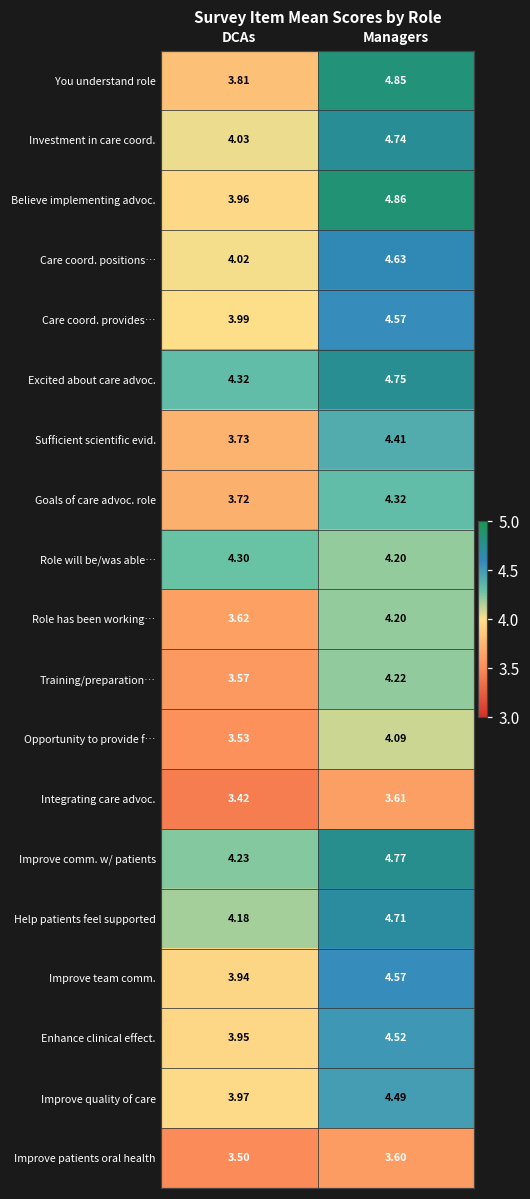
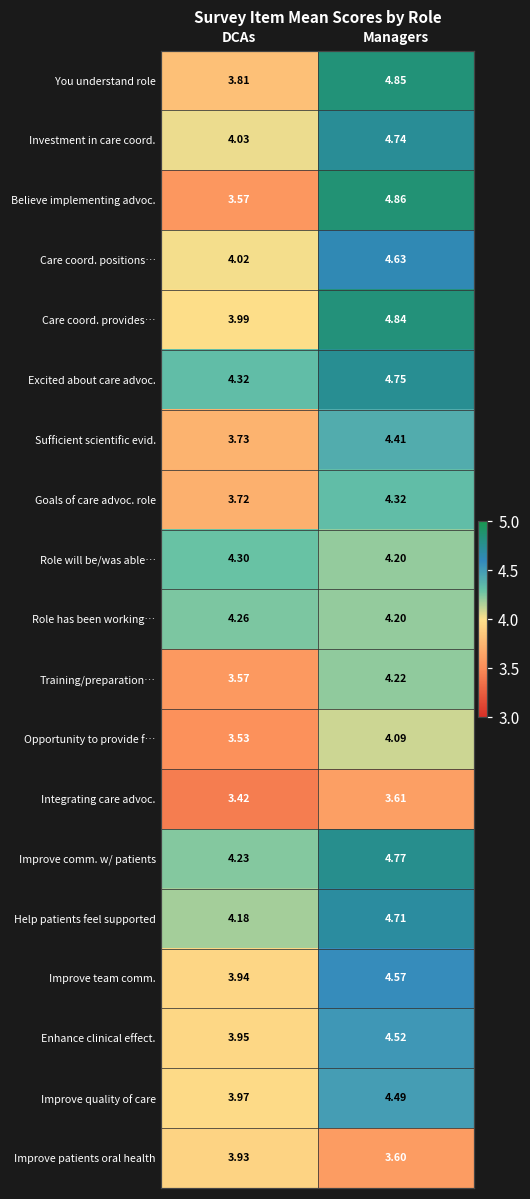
Believe implementing advoc., DCAs: 3.96 -> 3.57
Care coord. provides…, Managers: 4.57 -> 4.84
Role has been working…, DCAs: 3.62 -> 4.26
Improve patients oral health, DCAs: 3.50 -> 3.93
